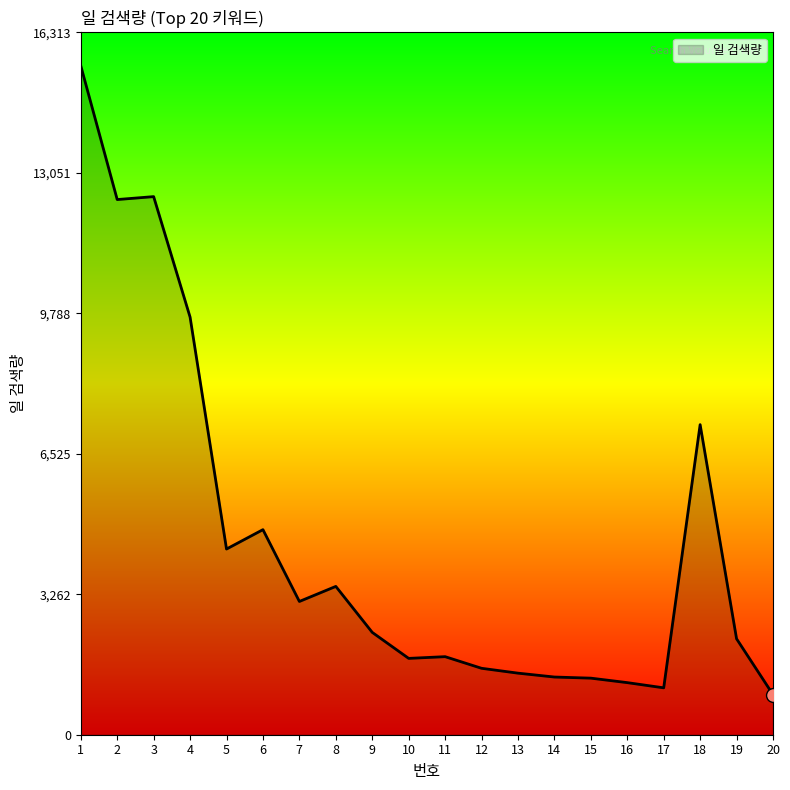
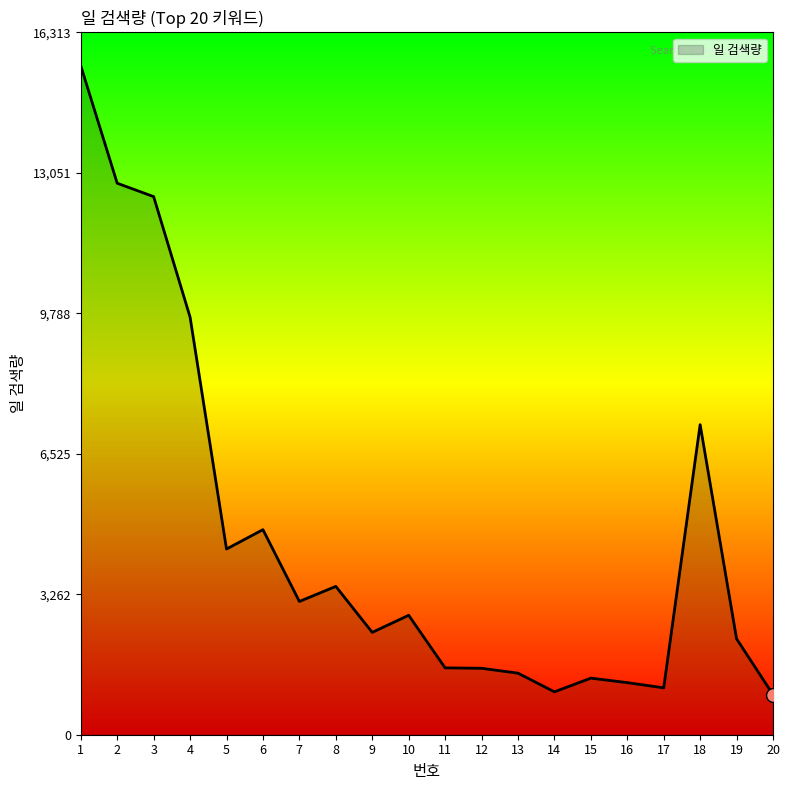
일 검색량, 2: 12,400 -> 12,800
일 검색량, 10: 1,800 -> 2,800
일 검색량, 11: 1,800 -> 1,600
일 검색량, 14: 1,300 -> 1,000
